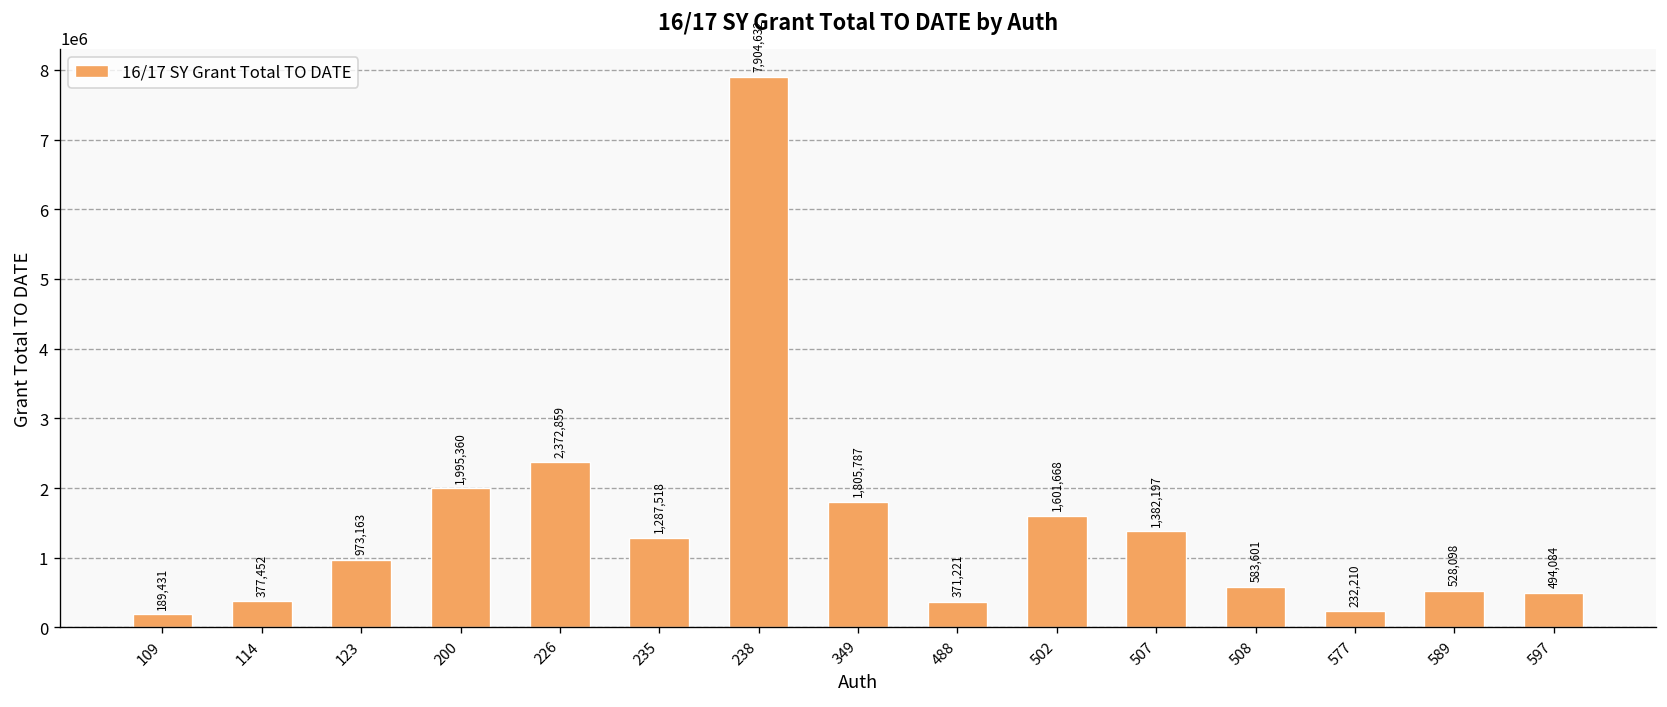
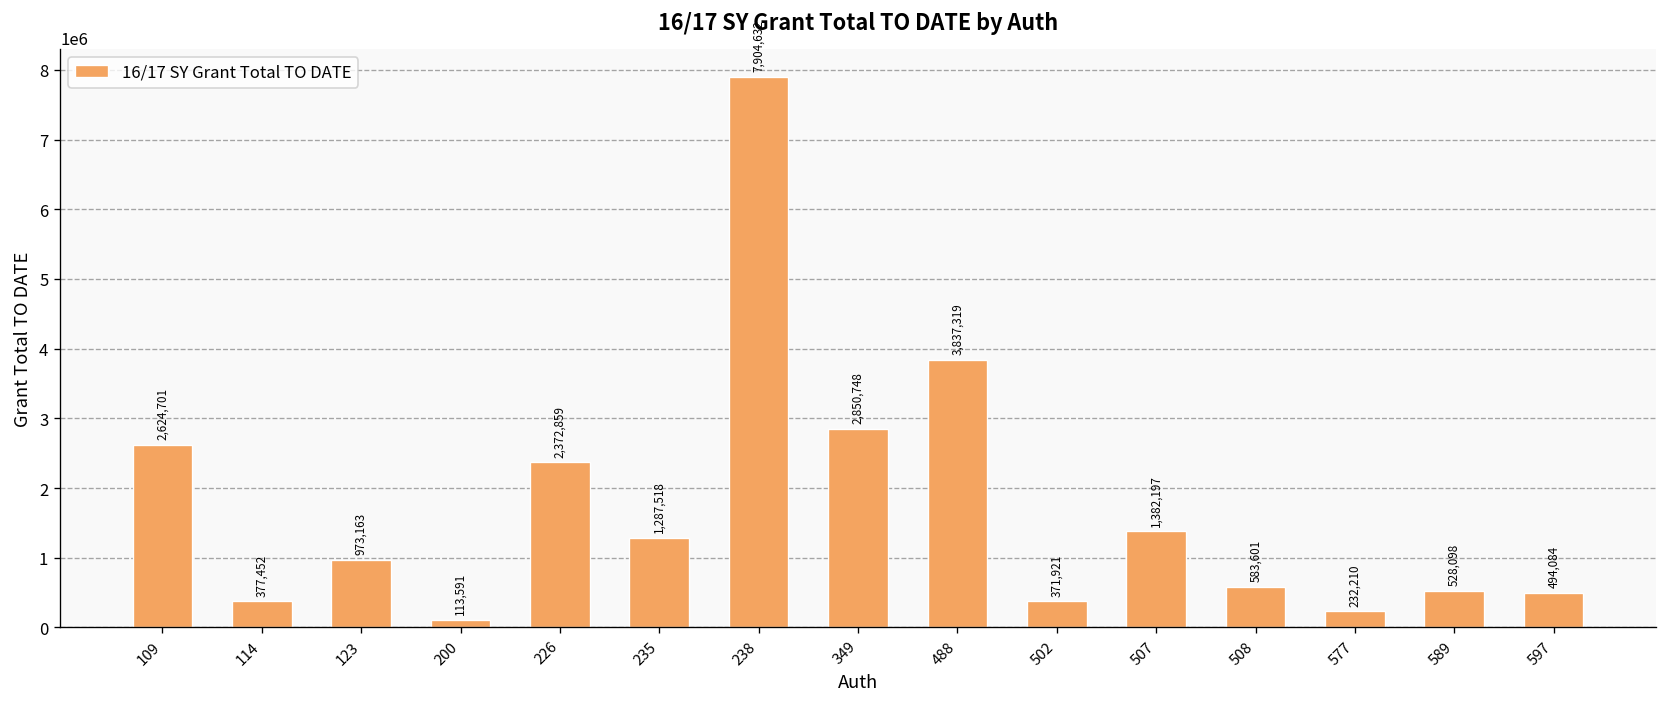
109: 189,431 -> 2,624,701
200: 1,995,360 -> 113,591
349: 1,805,787 -> 2,850,748
488: 371,221 -> 3,837,319
502: 1,601,668 -> 371,921
